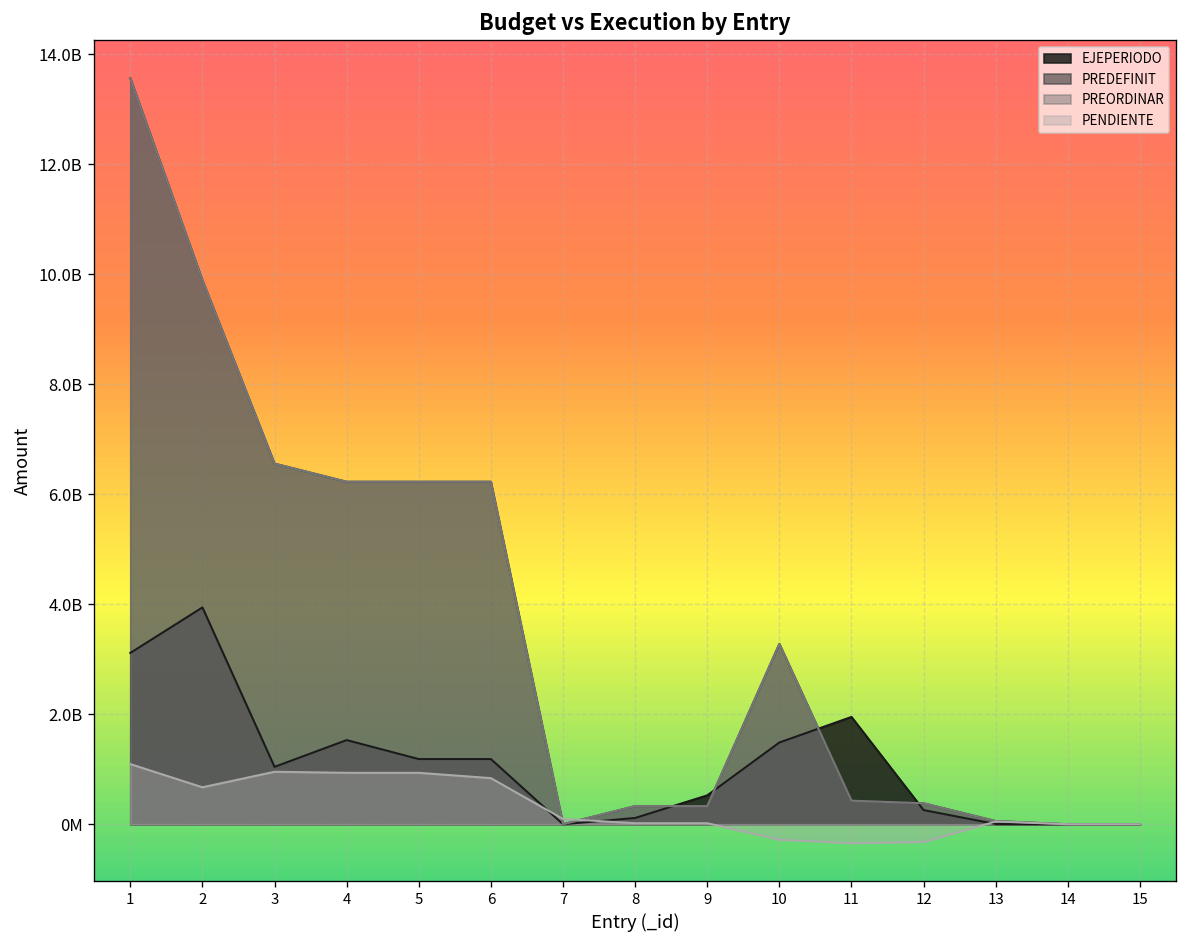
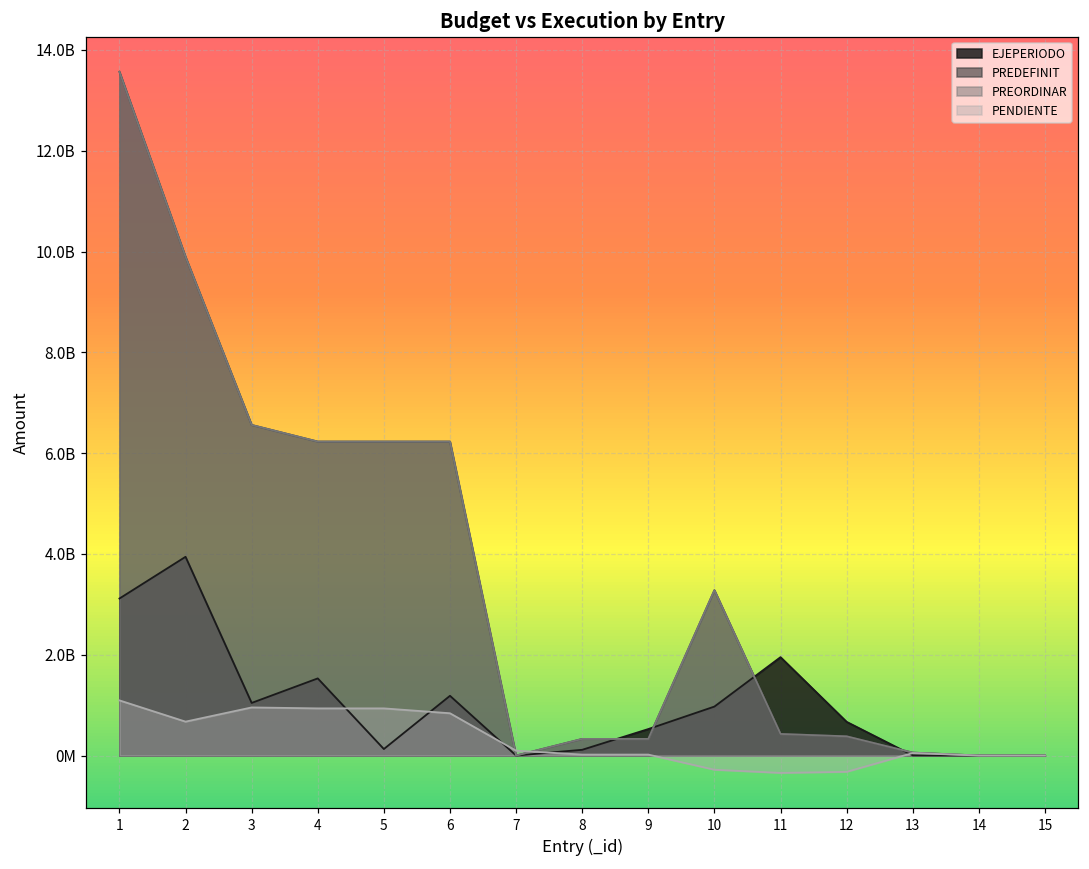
EJEPERIODO, 5: 1200000000 -> 100000000
EJEPERIODO, 10: 1500000000 -> 1000000000
EJEPERIODO, 12: 300000000 -> 700000000
